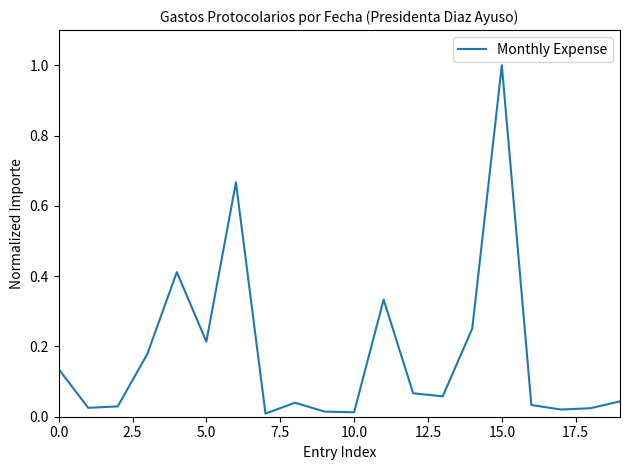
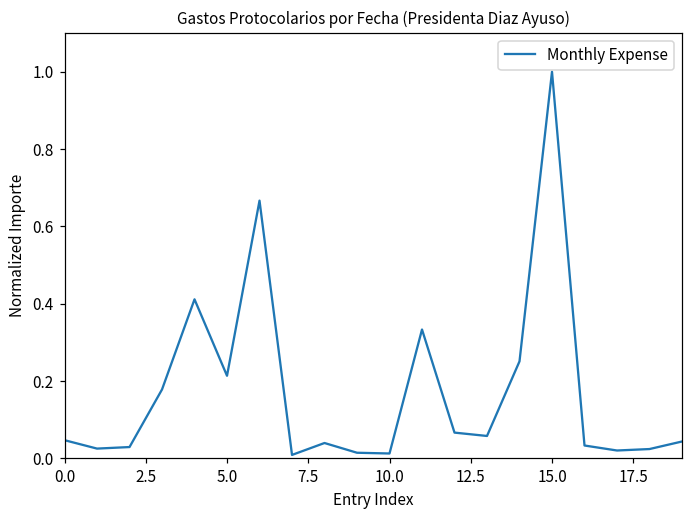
0.0: 0.14 -> 0.05
